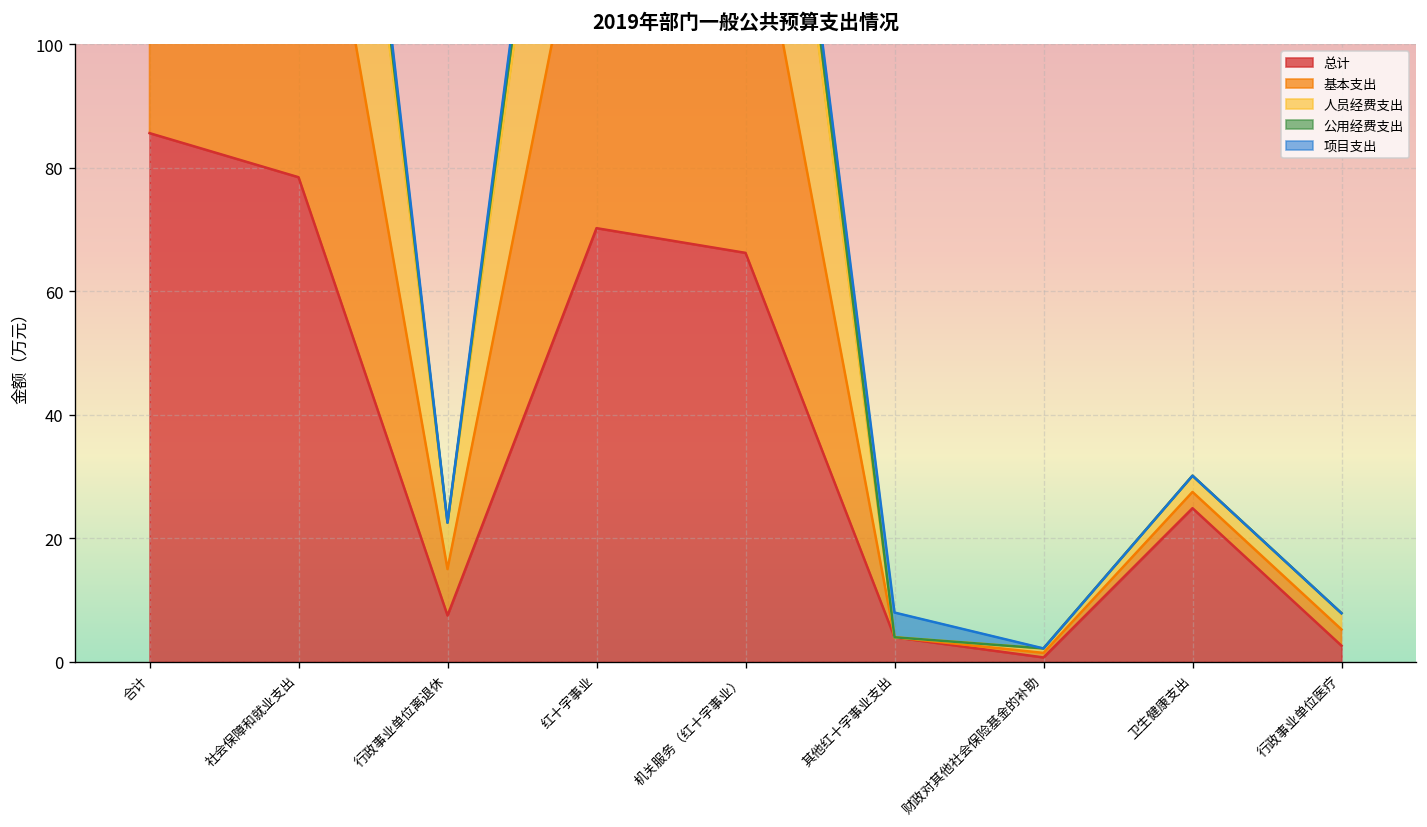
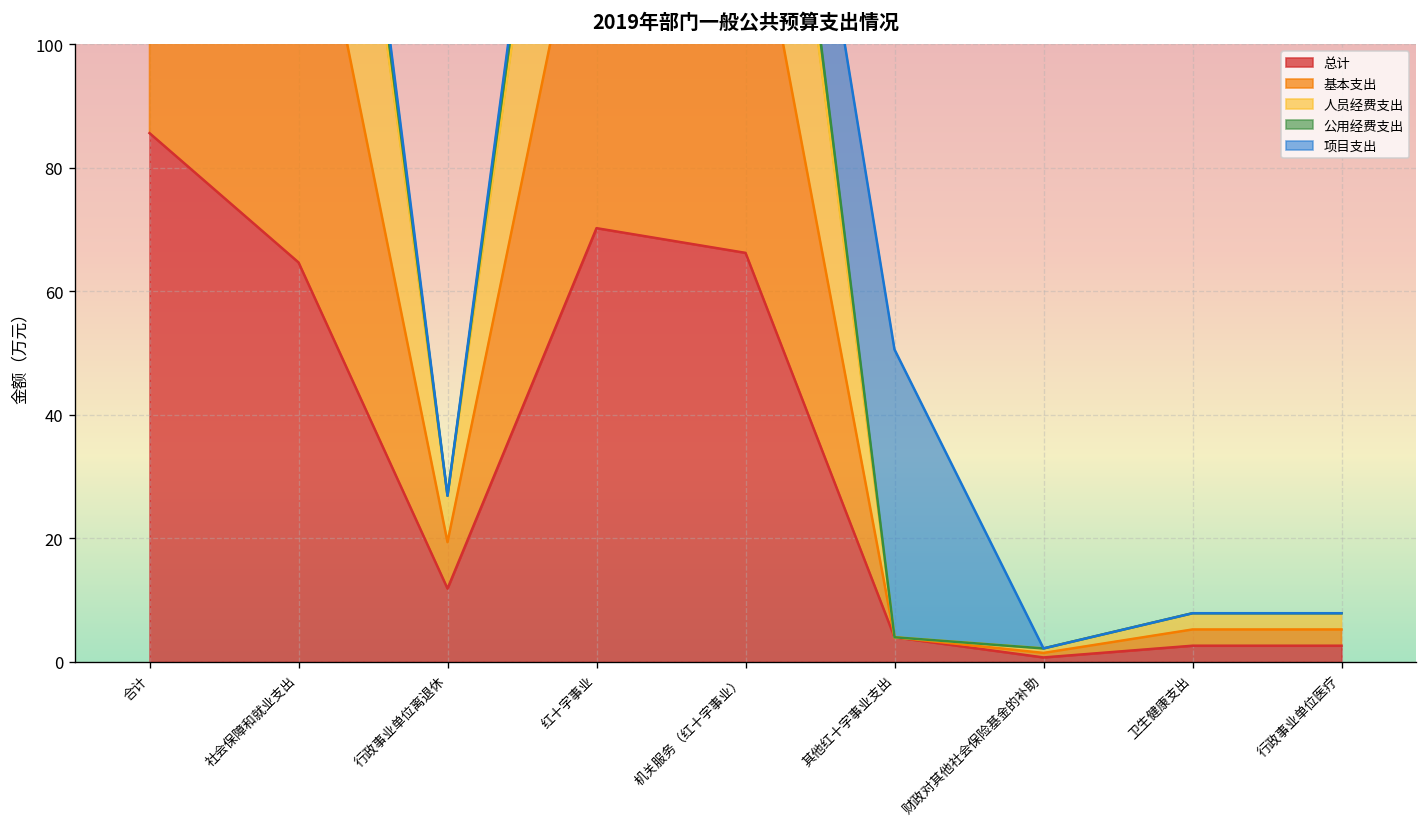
总计, 社会保障和就业支出: 79 -> 65
总计, 行政事业单位离退休: 8 -> 12
项目支出, 其他红十字事业支出: 4 -> 47
总计, 卫生健康支出: 25 -> 3
